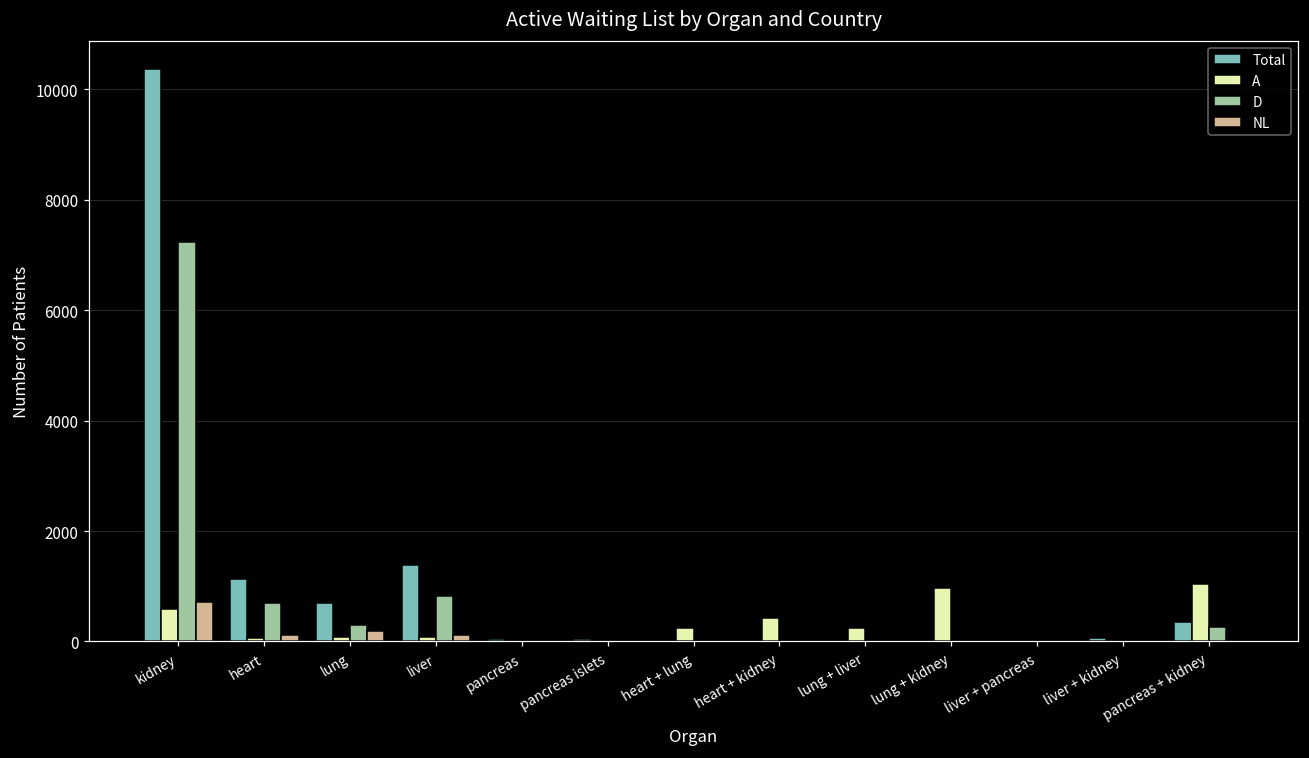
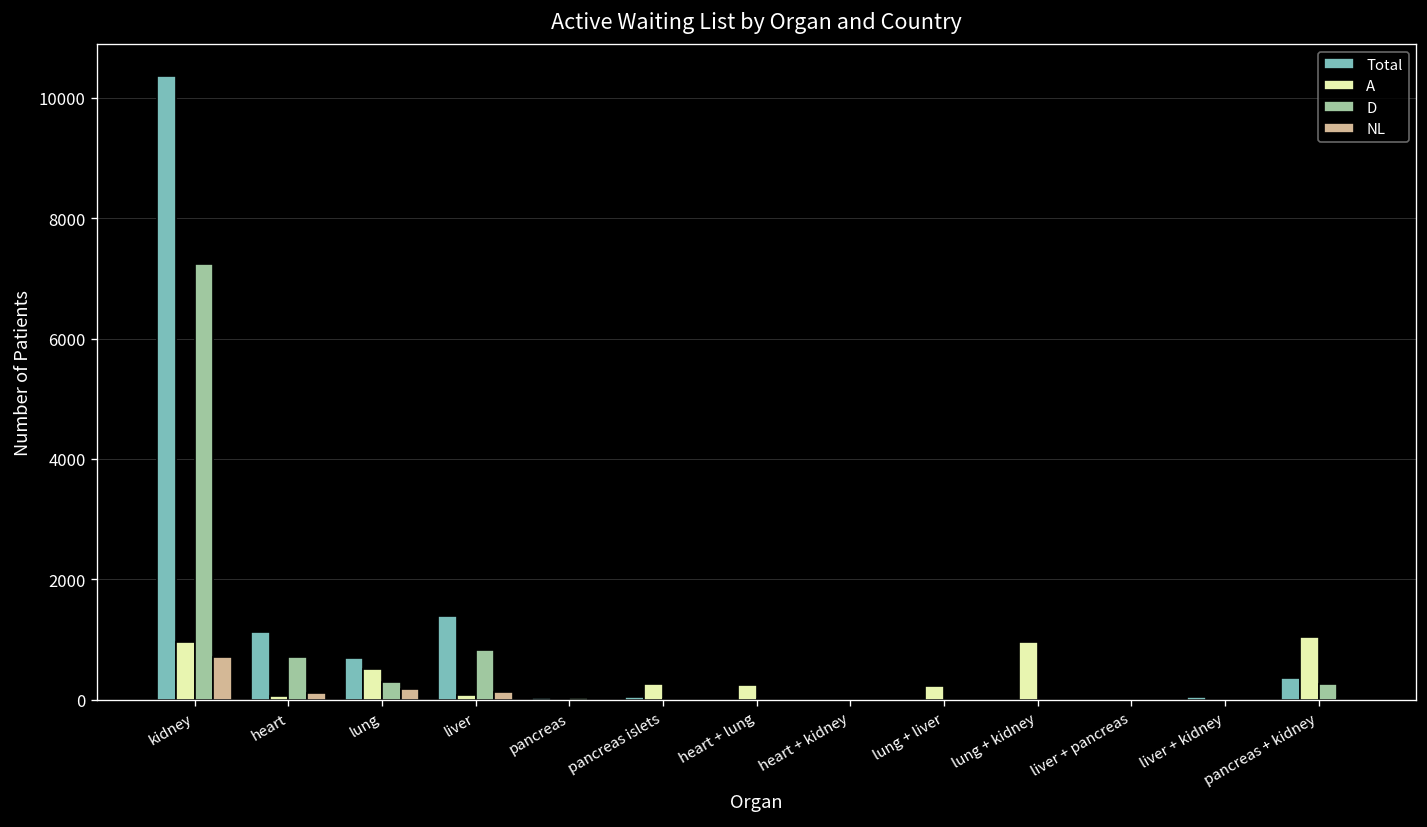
A, kidney: 600 -> 1000
A, lung: 100 -> 500
A, pancreas islets: 0 -> 300
A, heart + kidney: 400 -> 0
